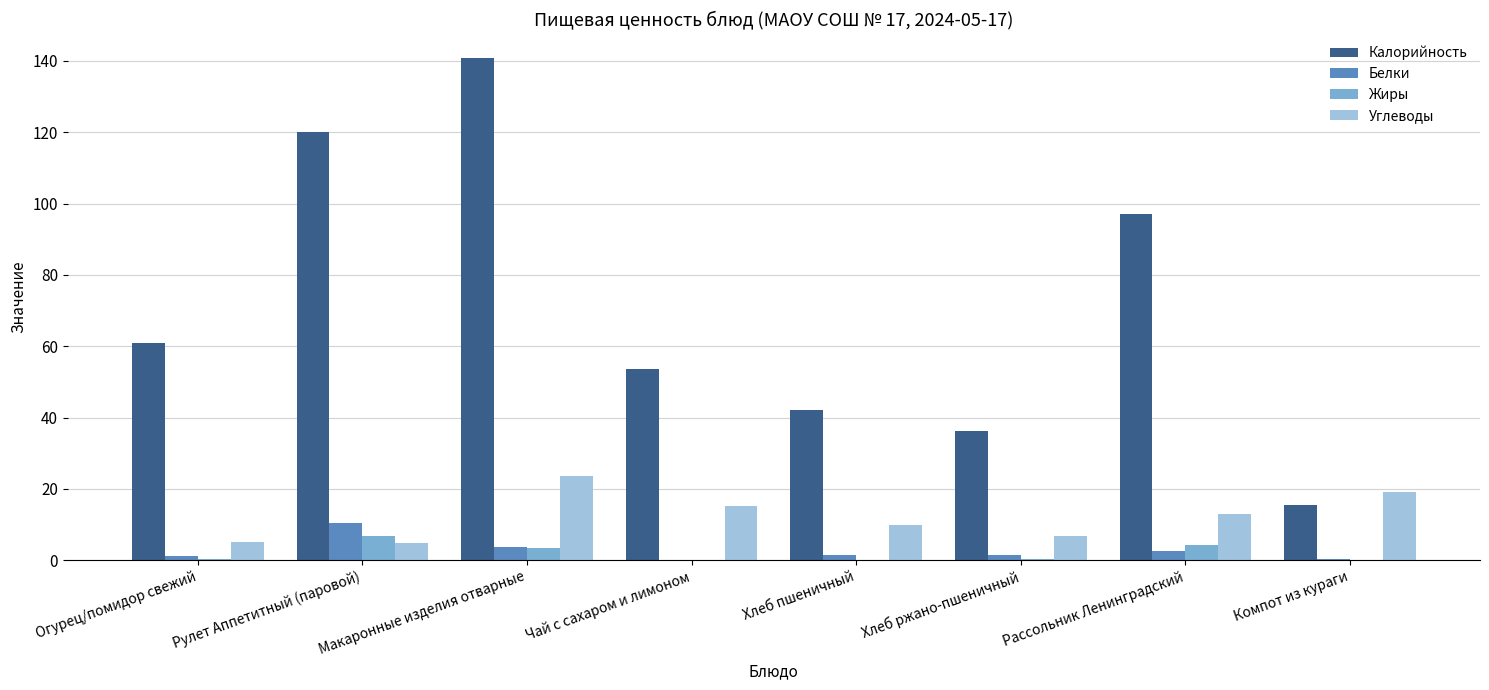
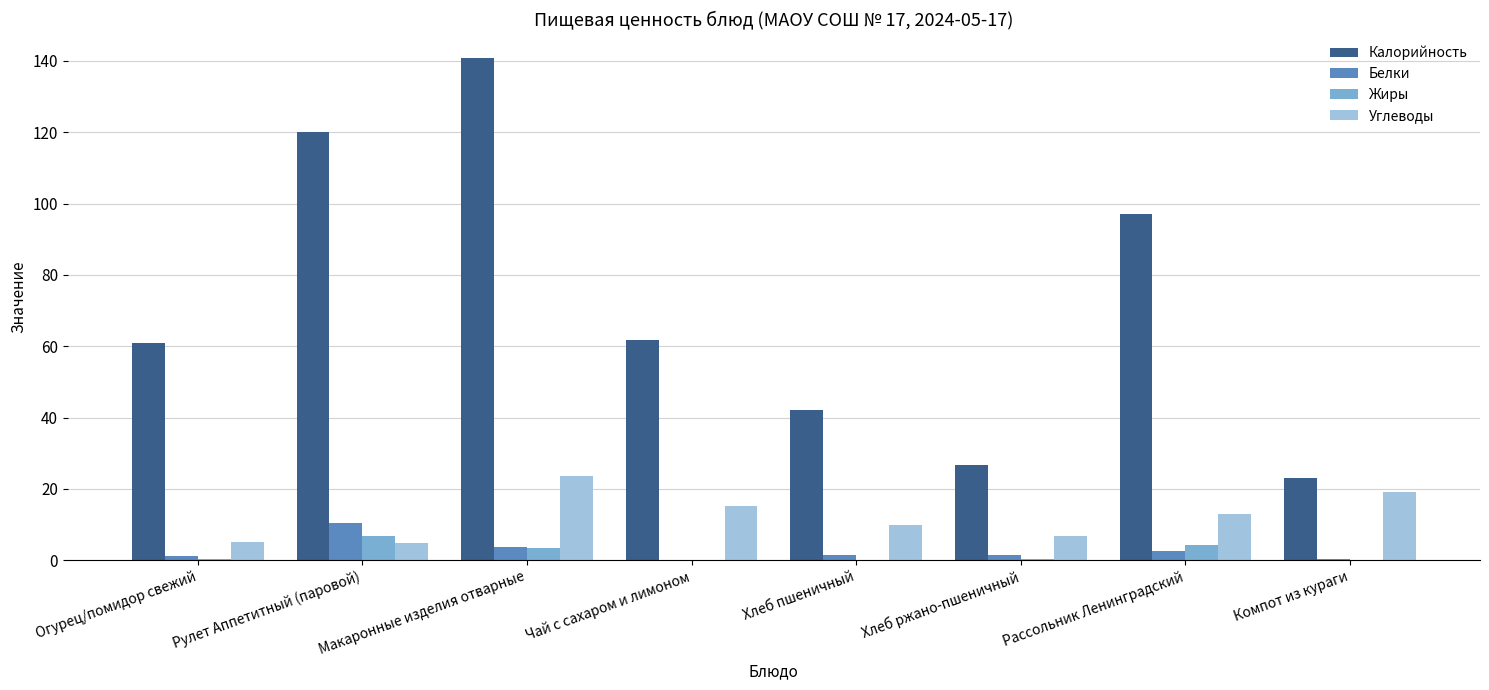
Калорийность, Чай с сахаром и лимоном: 54 -> 62
Калорийность, Хлеб ржано-пшеничный: 36 -> 27
Калорийность, Компот из кураги: 15 -> 23
